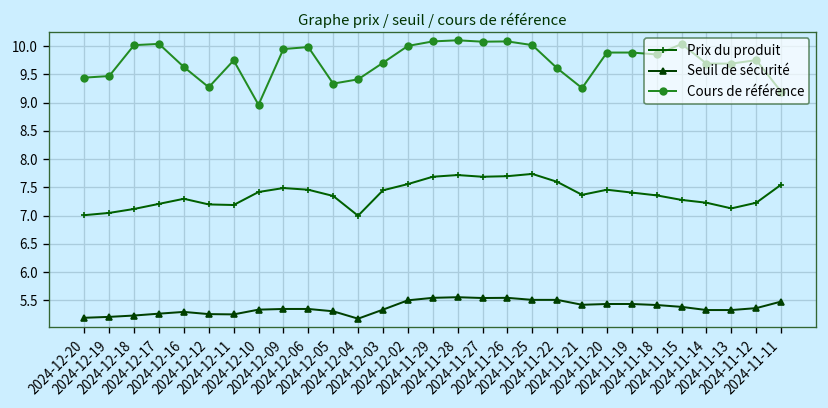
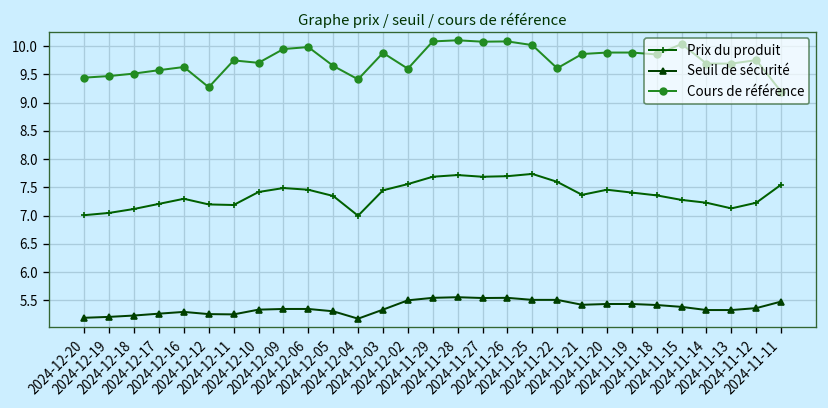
Cours de référence, 2024-12-18: 10.0 -> 9.5
Cours de référence, 2024-12-17: 10.0 -> 9.6
Cours de référence, 2024-12-10: 9.0 -> 9.7
Cours de référence, 2024-12-05: 9.3 -> 9.7
Cours de référence, 2024-12-03: 9.7 -> 9.9
Cours de référence, 2024-12-02: 10.0 -> 9.6
Cours de référence, 2024-11-21: 9.3 -> 9.9
